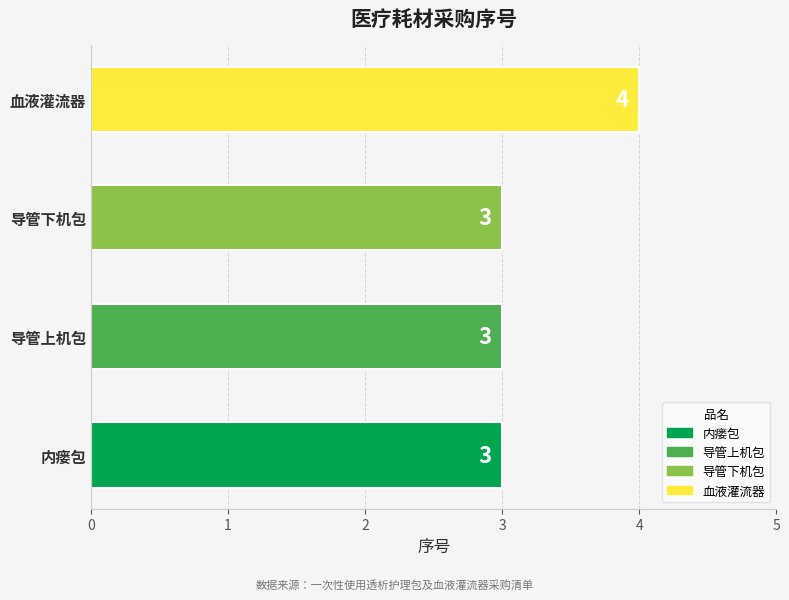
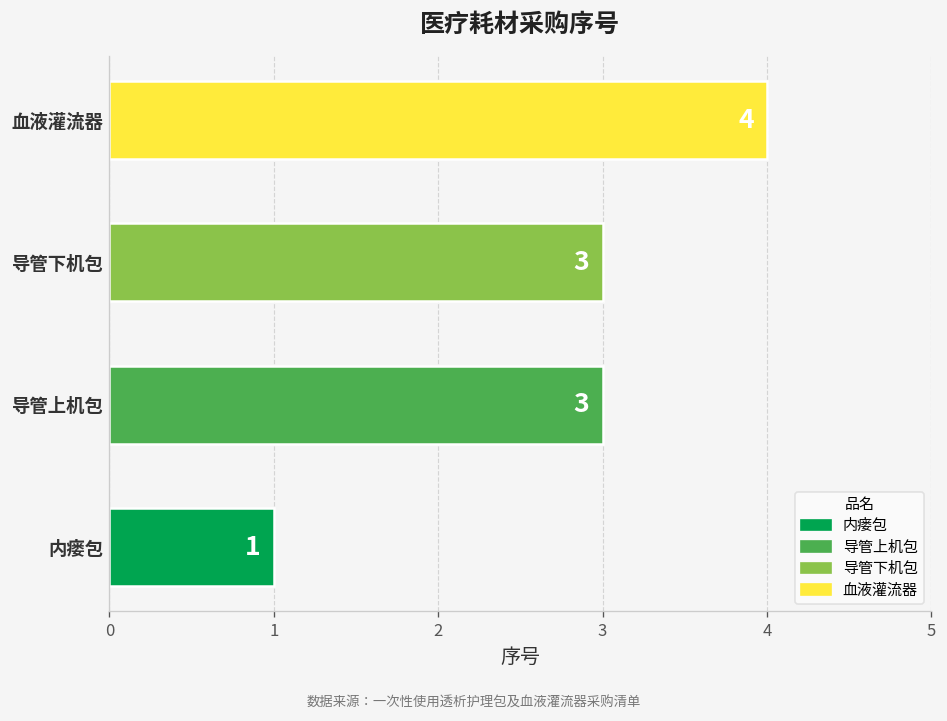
内瘘包: 3 -> 1
